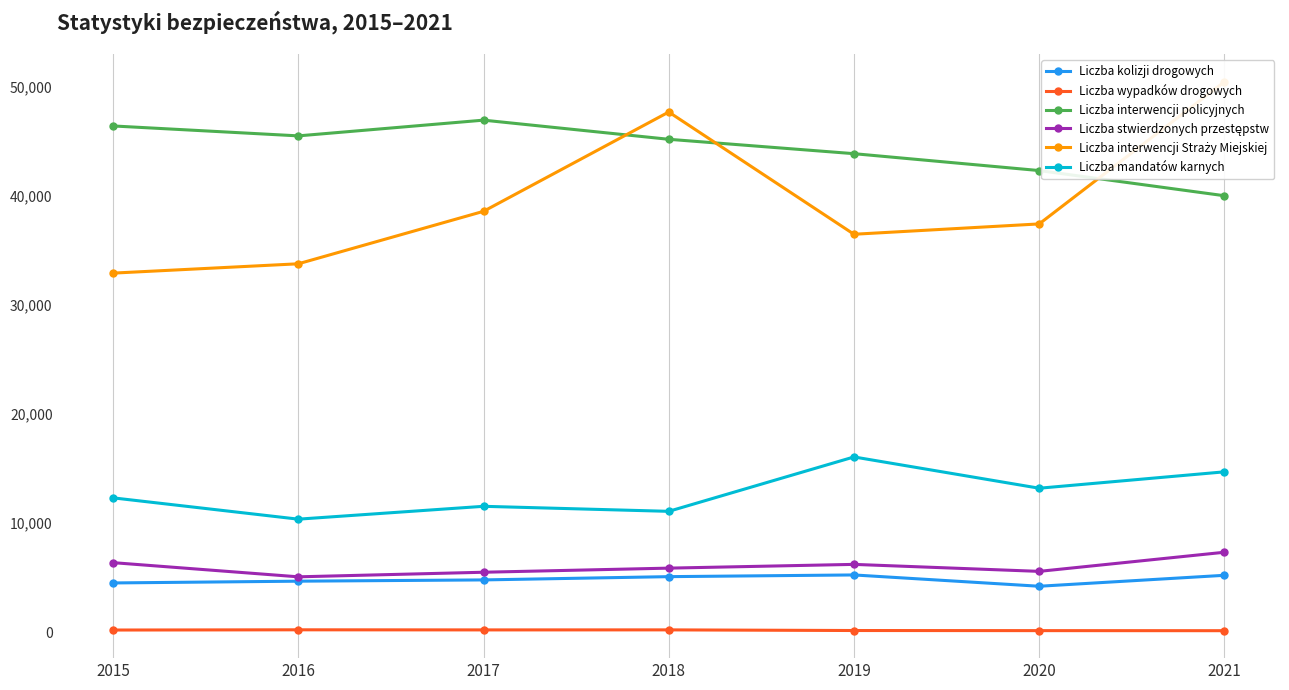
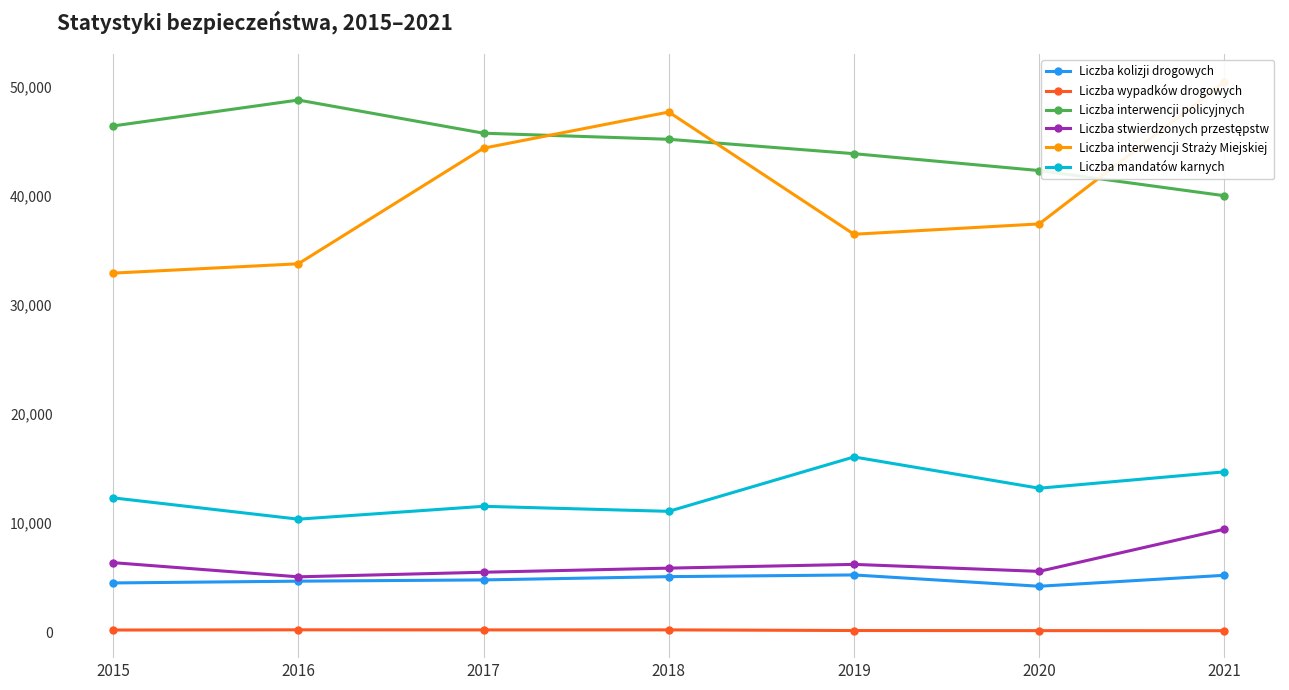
Liczba interwencji policyjnych, 2016: 45,500 -> 48,800
Liczba interwencji policyjnych, 2017: 47,000 -> 45,800
Liczba interwencji Straży Miejskiej, 2017: 38,600 -> 44,400
Liczba stwierdzonych przestępstw, 2021: 7,300 -> 9,500
